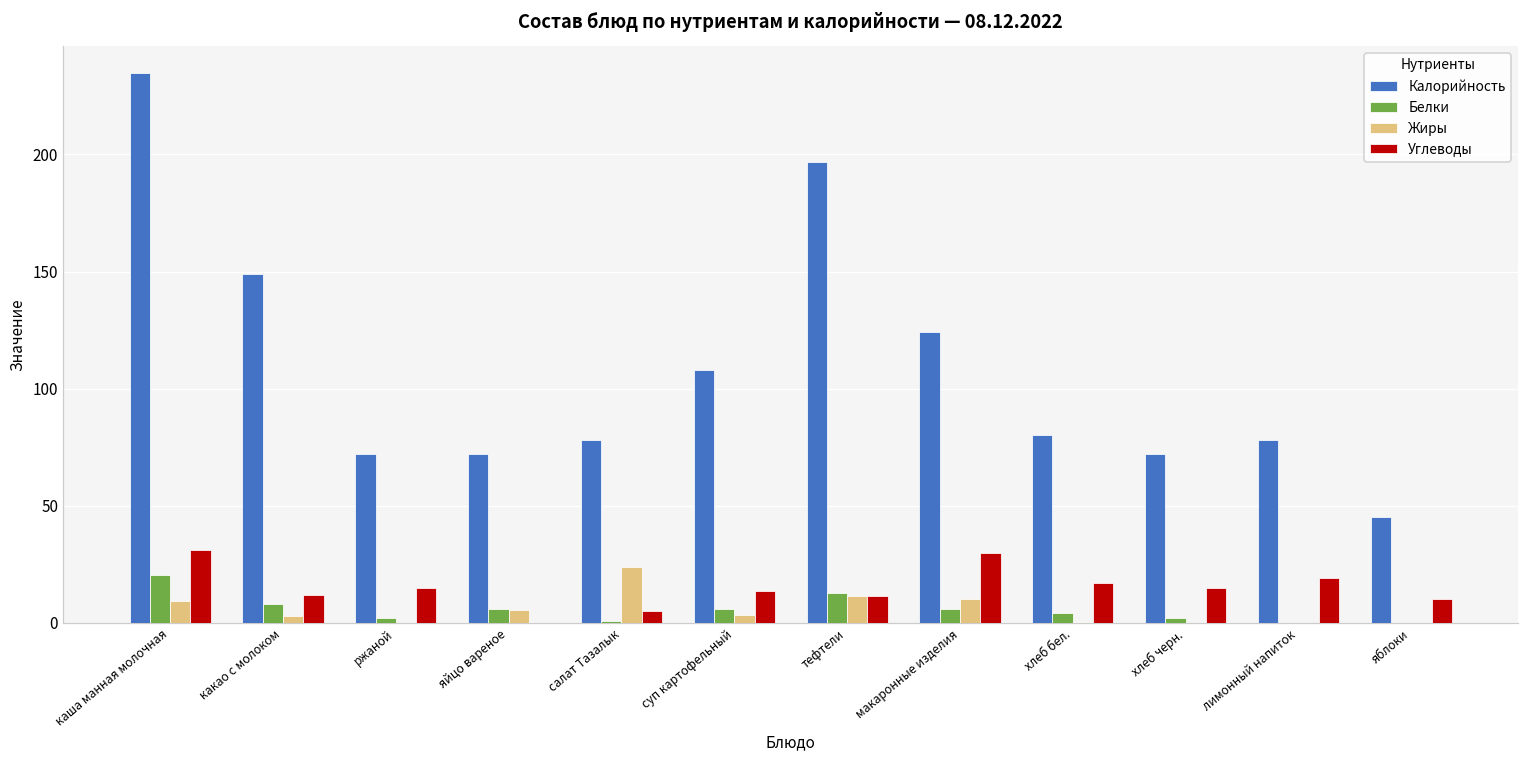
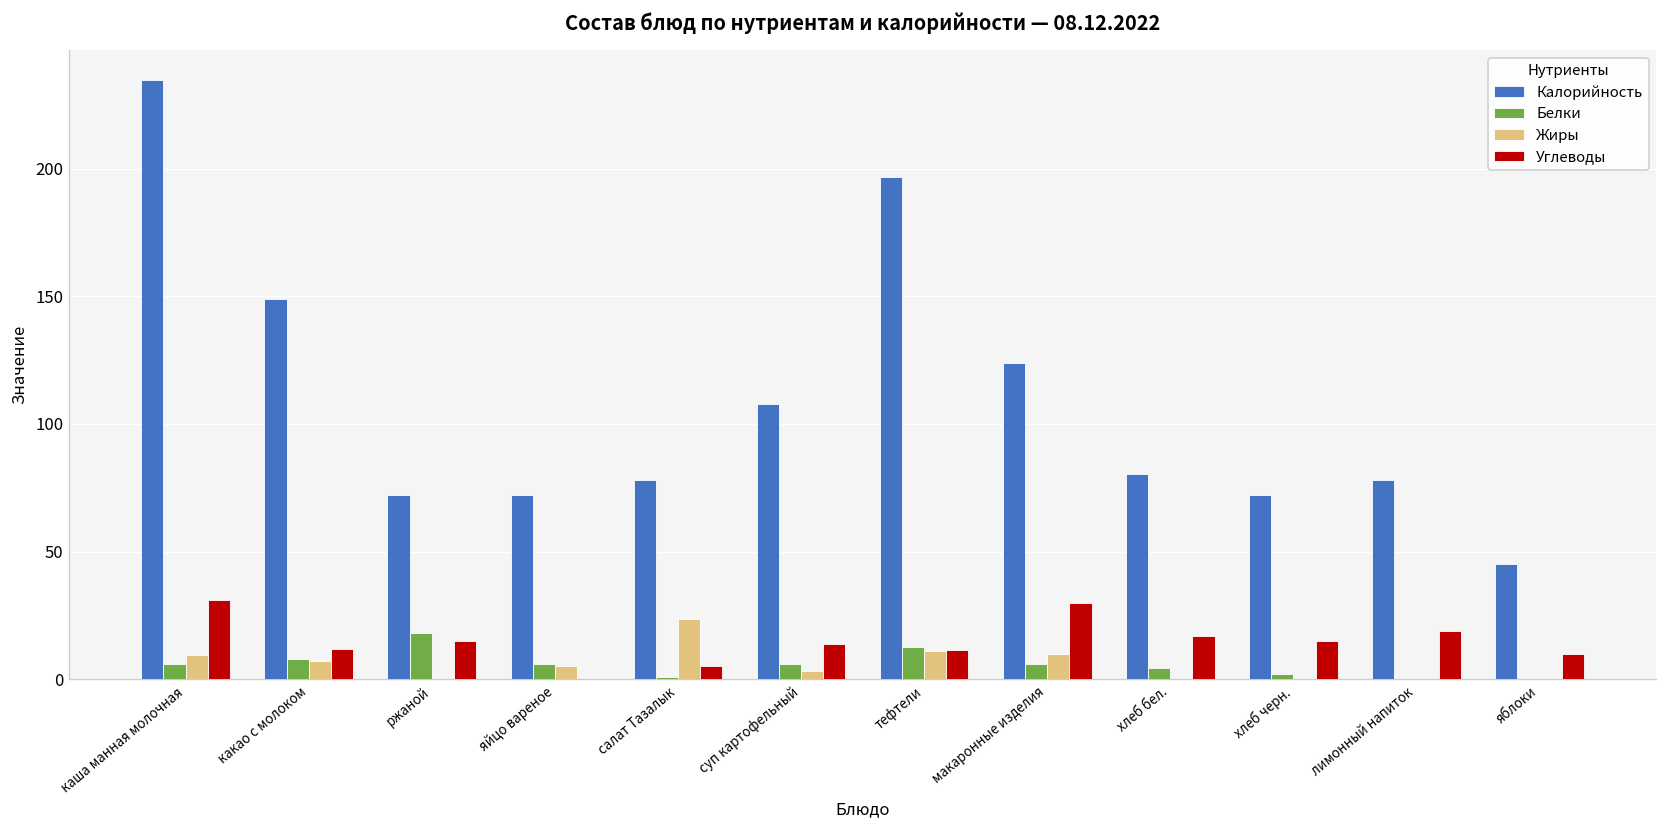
Белки, каша манная молочная: 20 -> 6
Жиры, какао с молоком: 3 -> 7
Белки, ржаной: 2 -> 18
